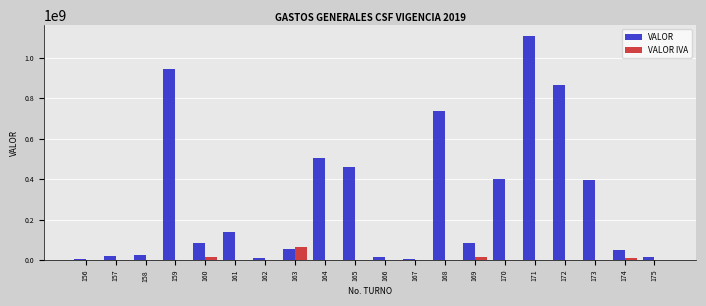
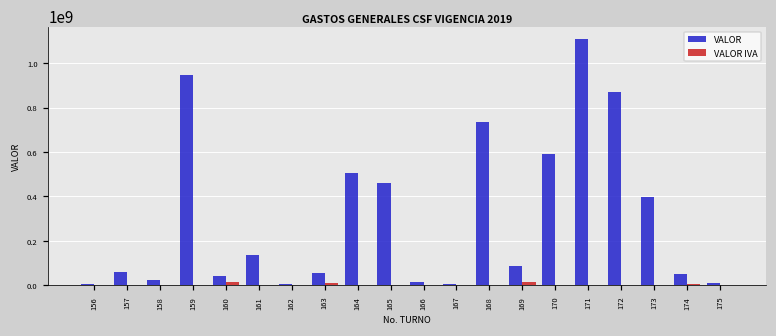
VALOR, 157: 20000000 -> 60000000
VALOR, 160: 80000000 -> 40000000
VALOR IVA, 163: 60000000 -> 10000000
VALOR, 170: 400000000 -> 590000000
